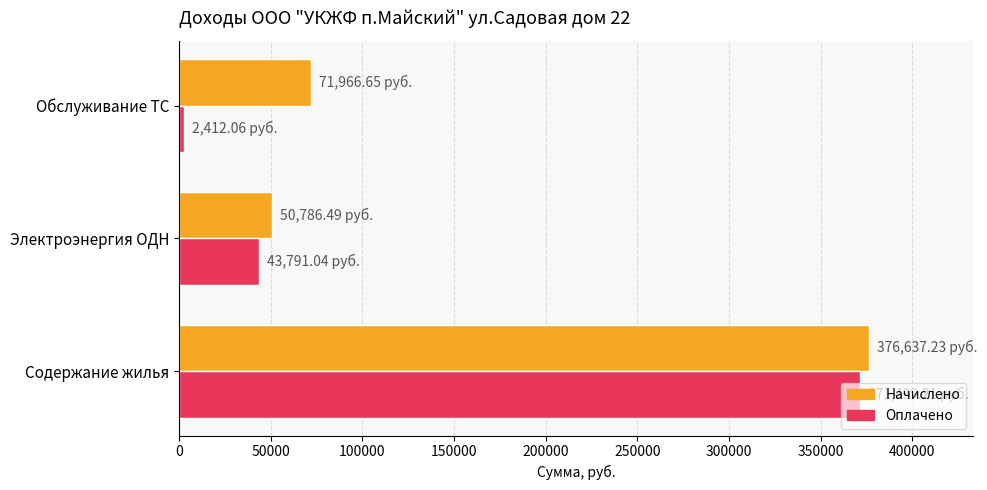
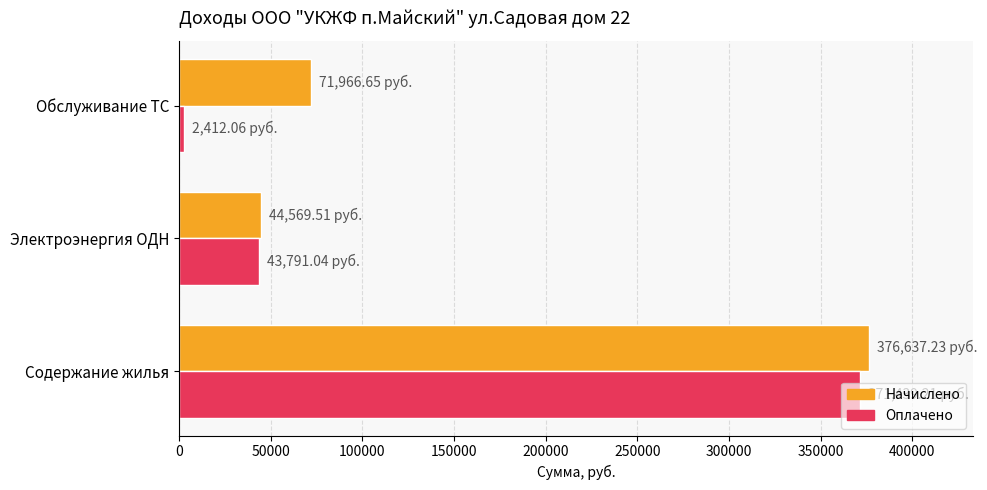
Начислено, Электроэнергия ОДН: 50,786.49 -> 44,569.51
